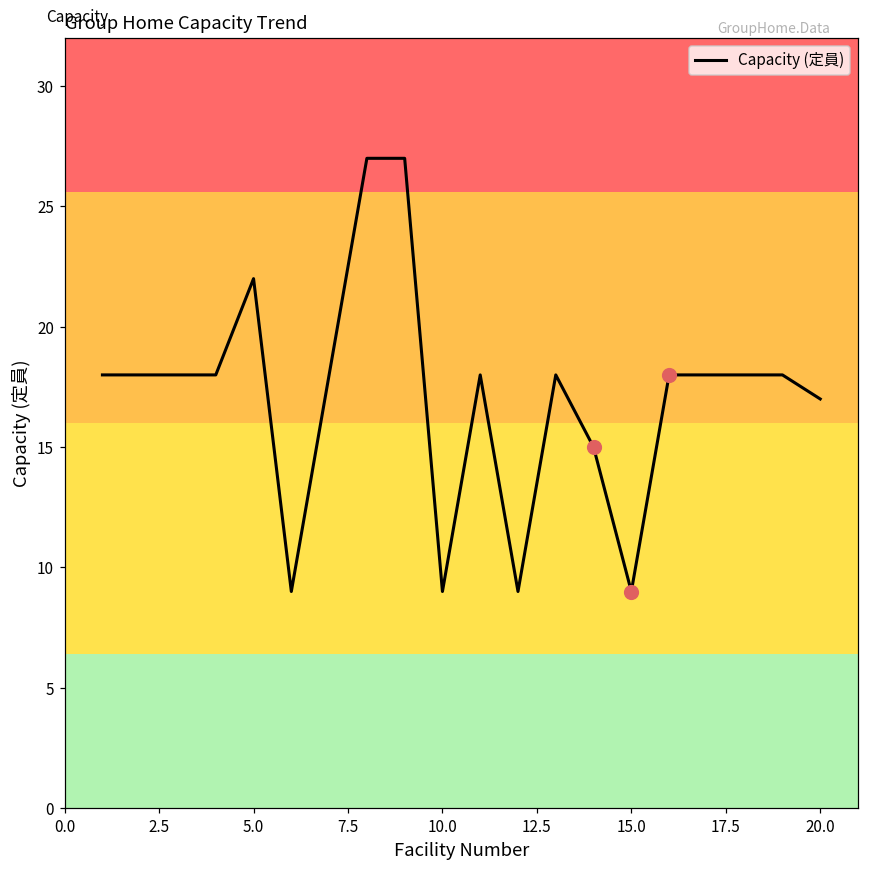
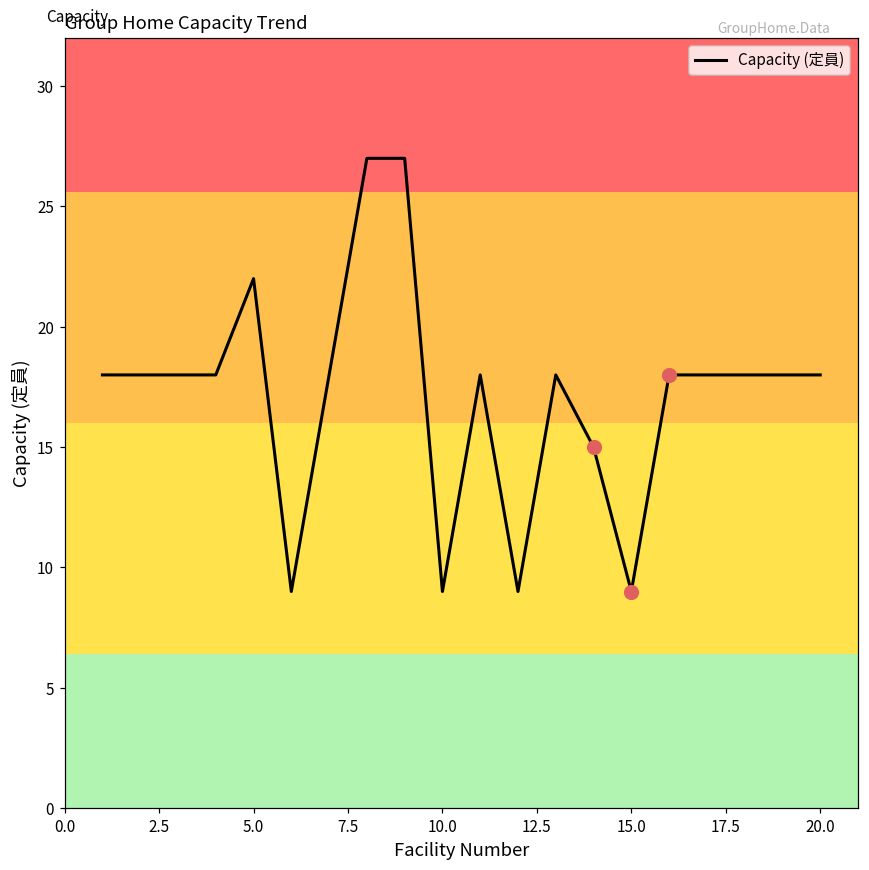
Capacity (定員), 20.0: 17 -> 18
